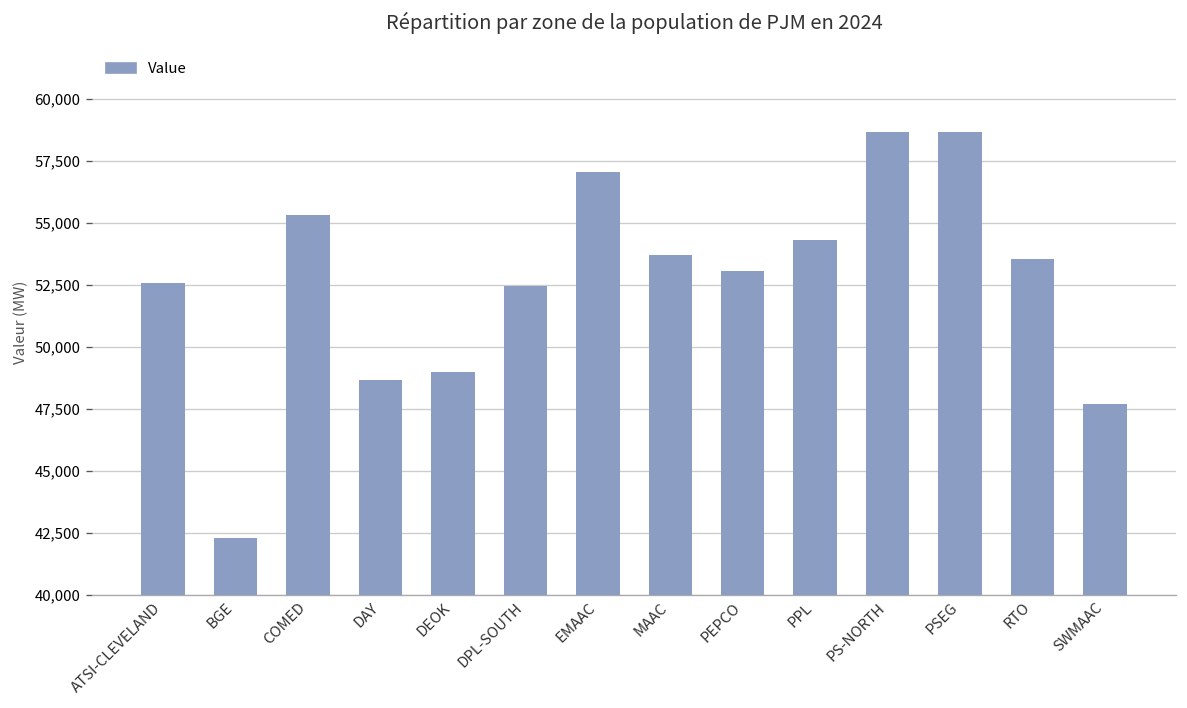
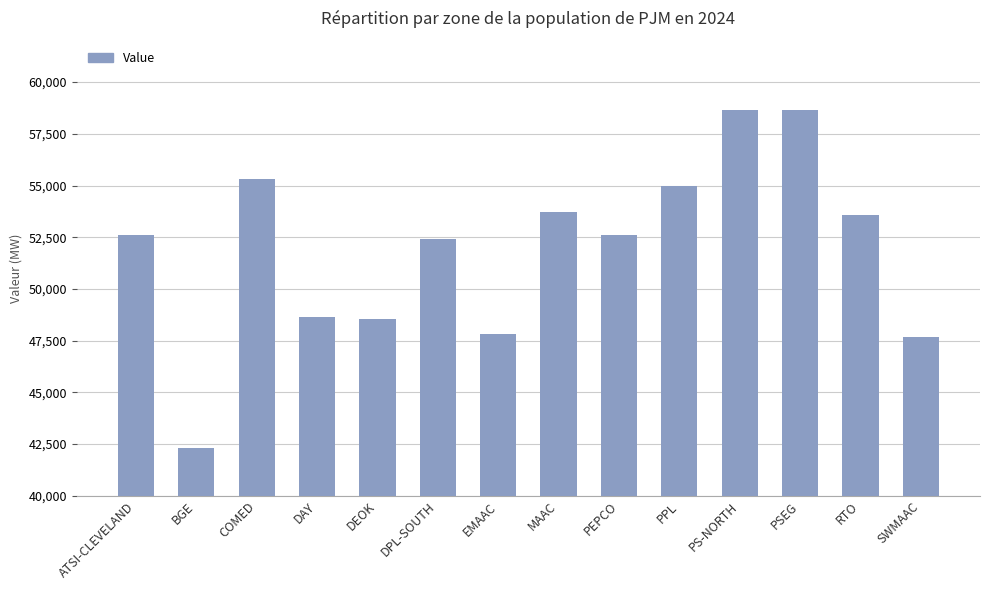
DEOK: 49,000 -> 48,600
EMAAC: 57,100 -> 47,800
PEPCO: 53,000 -> 52,600
PPL: 54,300 -> 55,000
